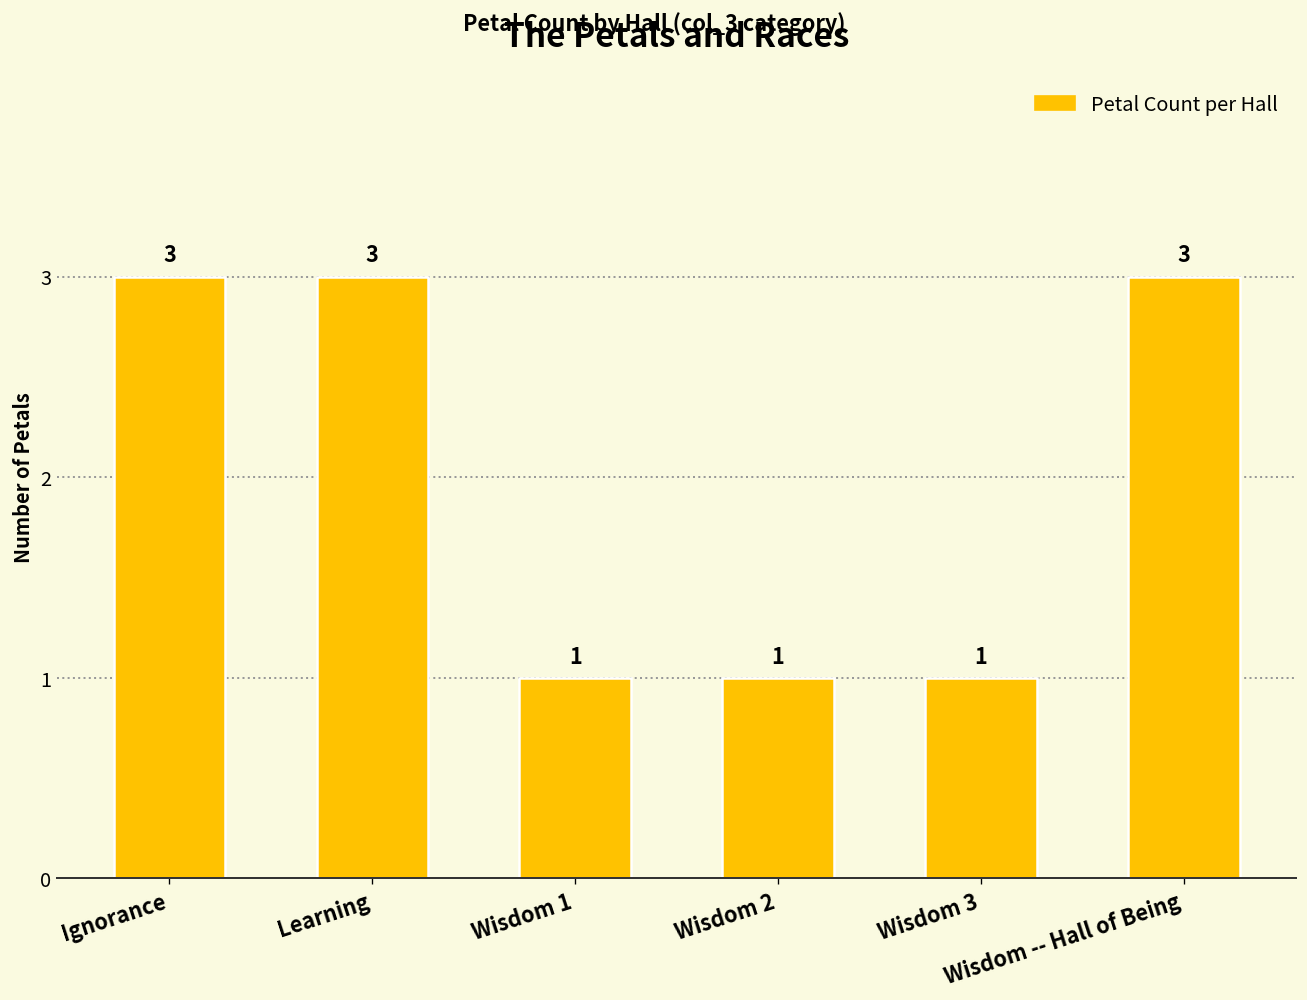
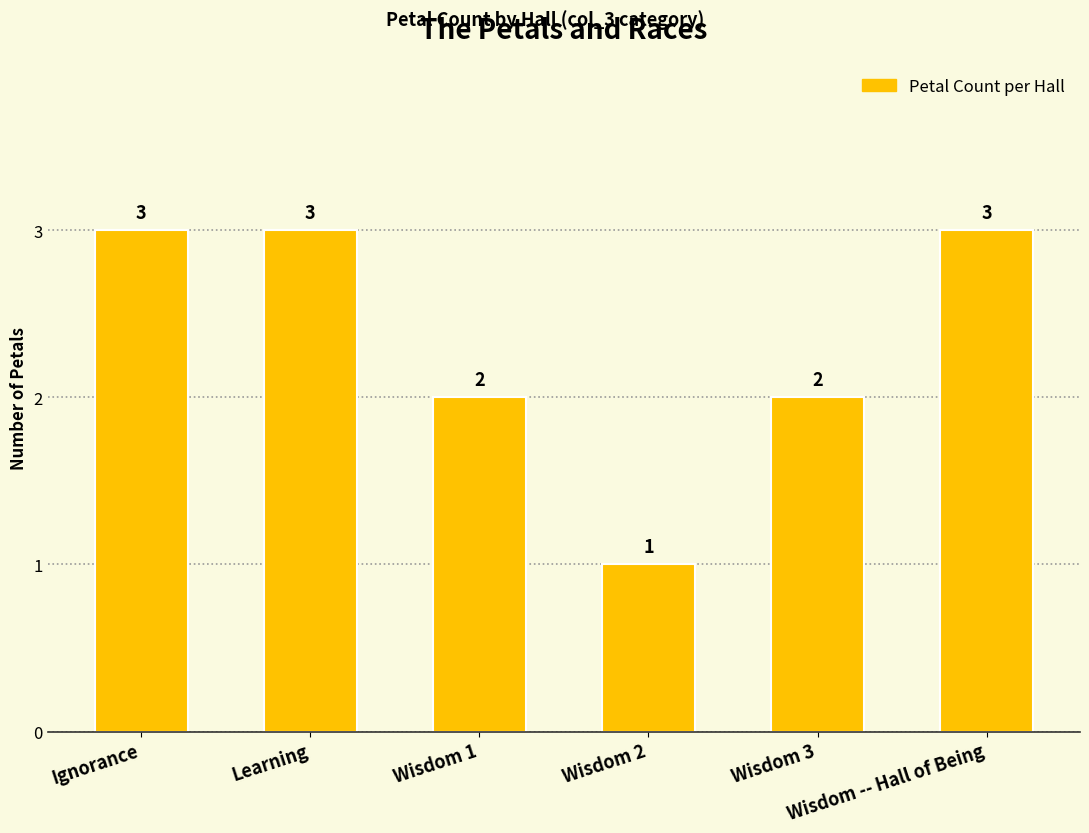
Wisdom 1: 1 -> 2
Wisdom 3: 1 -> 2
